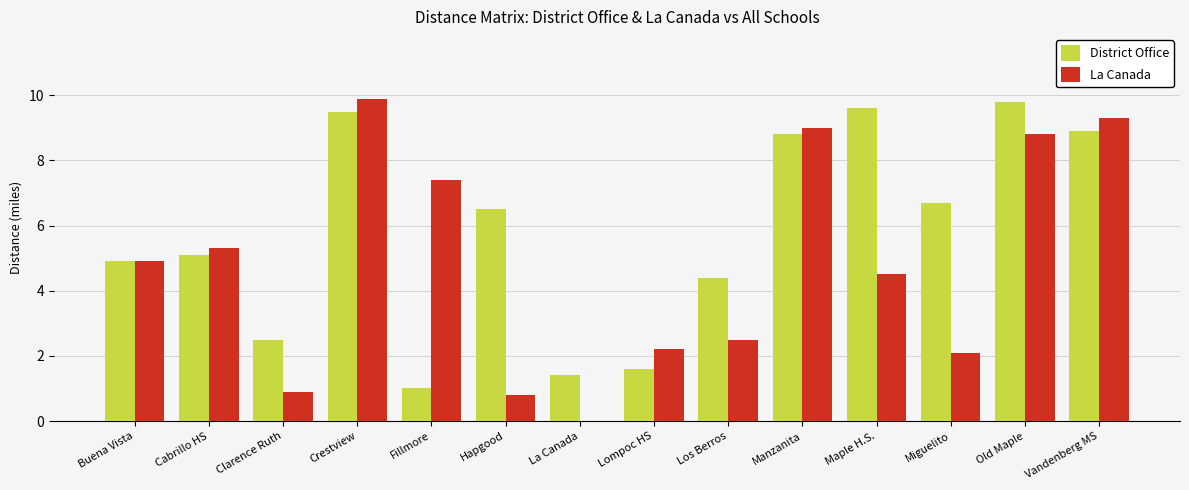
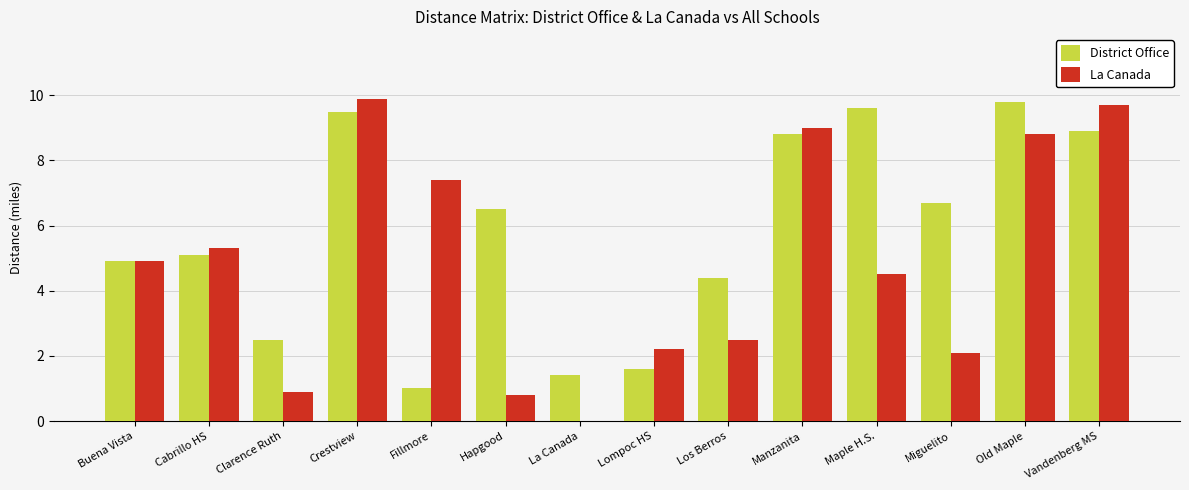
La Canada, Vandenberg MS: 9.3 -> 9.7
